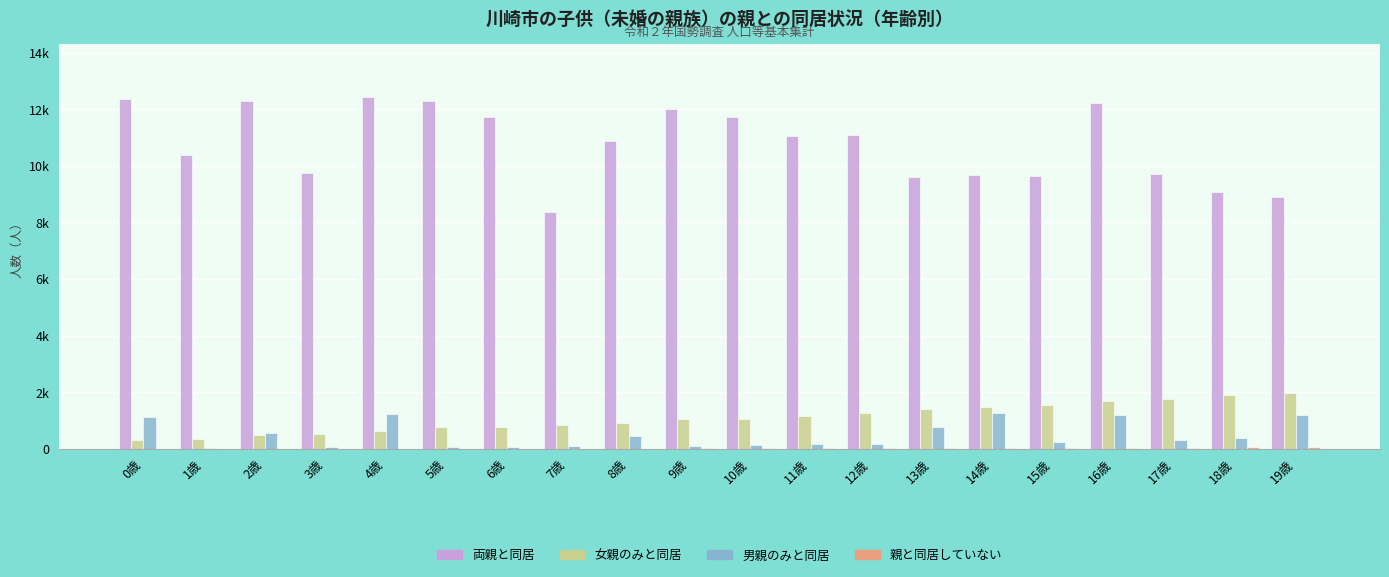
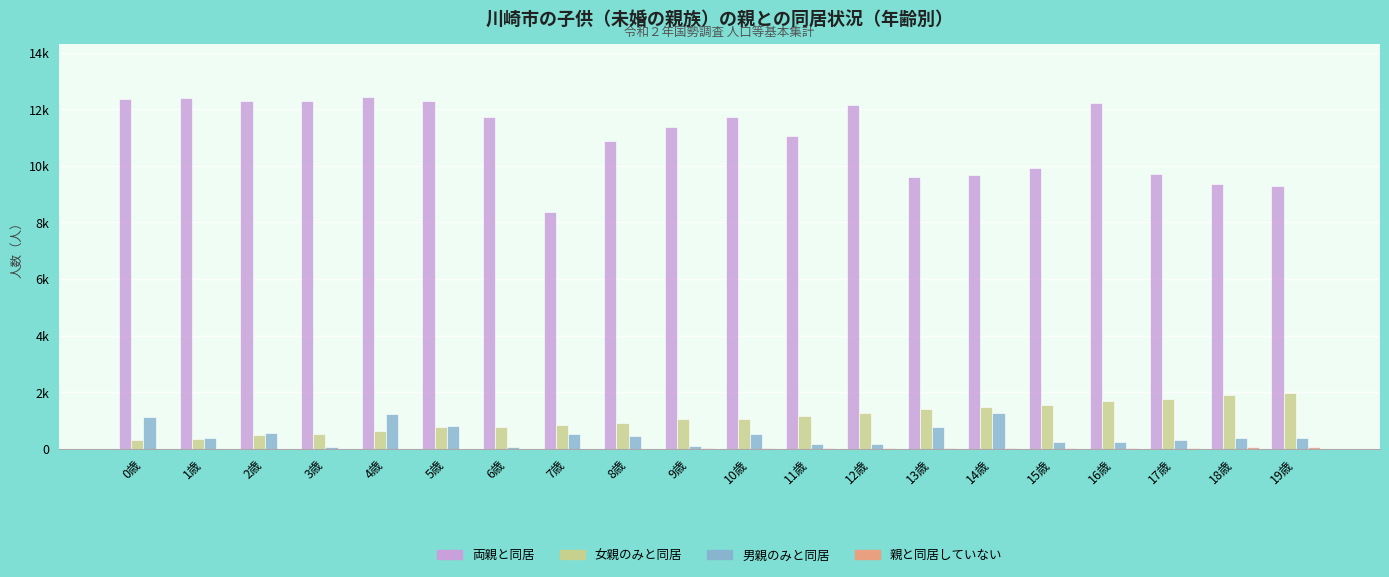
両親と同居, 1歳: 10400 -> 12400
男親のみと同居, 1歳: 0 -> 400
両親と同居, 3歳: 9700 -> 12300
男親のみと同居, 5歳: 100 -> 800
男親のみと同居, 7歳: 100 -> 500
両親と同居, 9歳: 12000 -> 11400
男親のみと同居, 10歳: 100 -> 500
両親と同居, 12歳: 11100 -> 12200
両親と同居, 15歳: 9600 -> 9900
男親のみと同居, 16歳: 1200 -> 200
両親と同居, 18歳: 9100 -> 9400
両親と同居, 19歳: 8900 -> 9300
男親のみと同居, 19歳: 1200 -> 400
